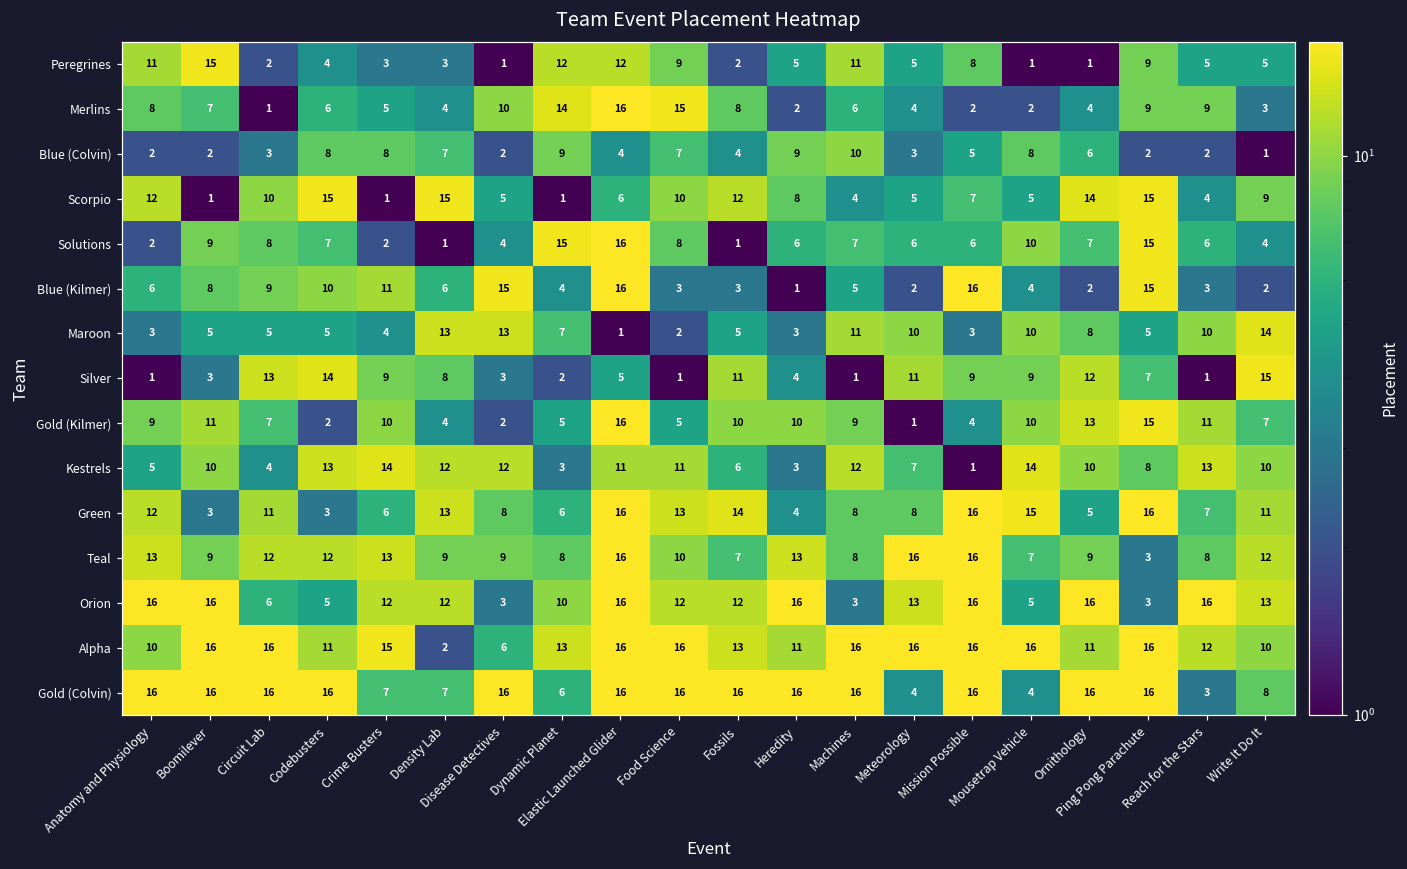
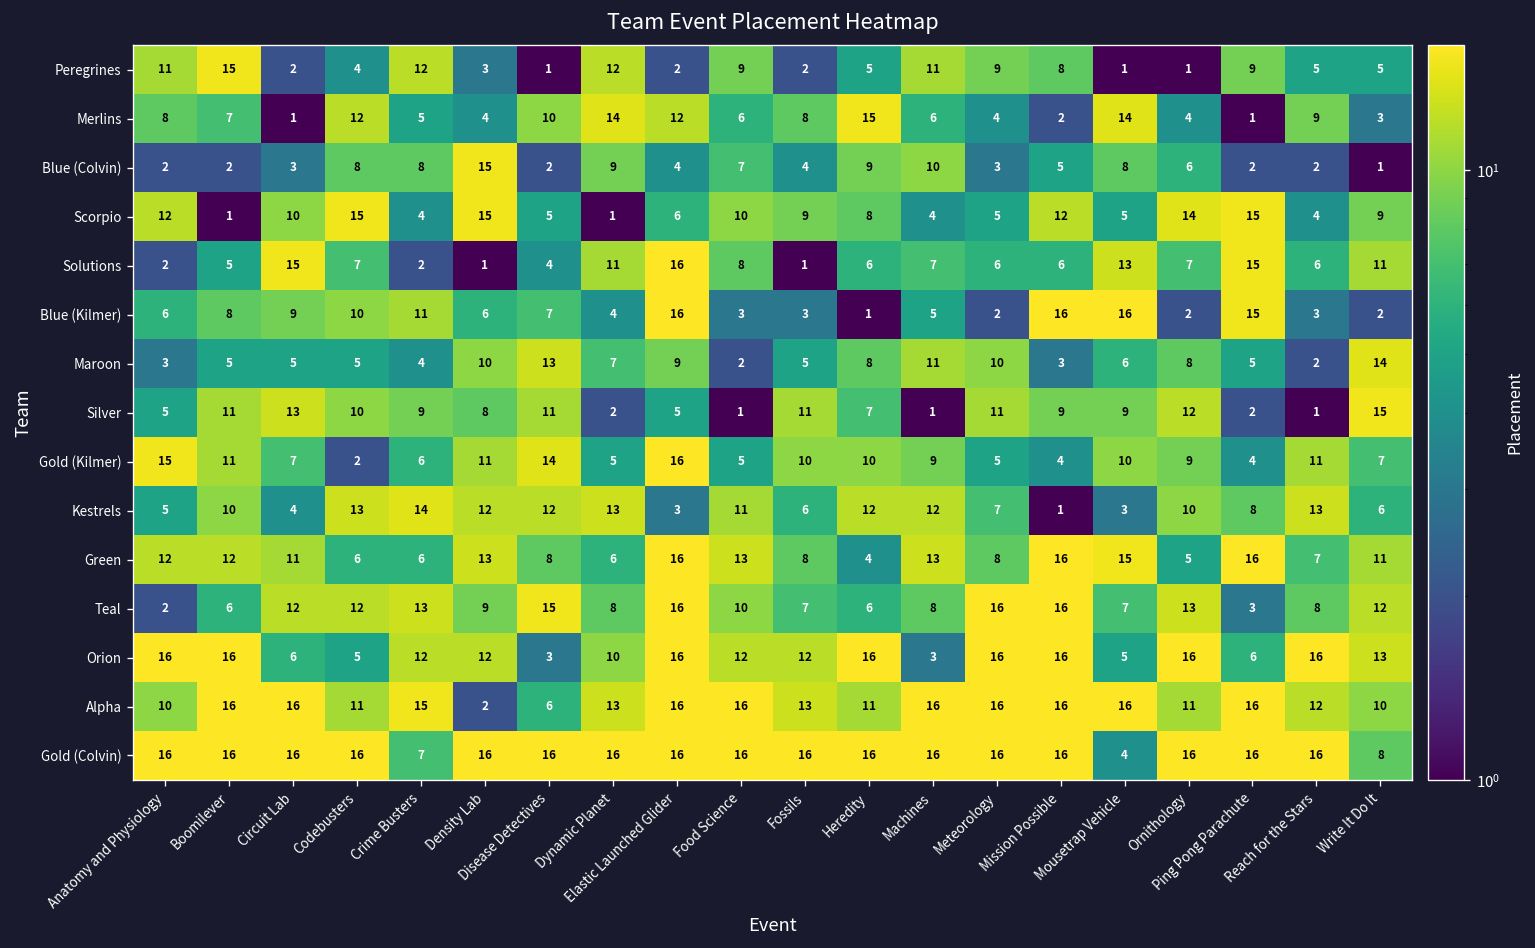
Peregrines, Crime Busters: 3 -> 12
Peregrines, Elastic Launched Glider: 12 -> 2
Peregrines, Meteorology: 5 -> 9
Merlins, Codebusters: 6 -> 12
Merlins, Elastic Launched Glider: 16 -> 12
Merlins, Food Science: 15 -> 6
Merlins, Heredity: 2 -> 15
Merlins, Mousetrap Vehicle: 2 -> 14
Merlins, Ping Pong Parachute: 9 -> 1
Blue (Colvin), Density Lab: 7 -> 15
Scorpio, Crime Busters: 1 -> 4
Scorpio, Fossils: 12 -> 9
Scorpio, Mission Possible: 7 -> 12
Solutions, Boomilever: 9 -> 5
Solutions, Circuit Lab: 8 -> 15
Solutions, Dynamic Planet: 15 -> 11
Solutions, Mousetrap Vehicle: 10 -> 13
Solutions, Write It Do It: 4 -> 11
Blue (Kilmer), Disease Detectives: 15 -> 7
Blue (Kilmer), Mousetrap Vehicle: 4 -> 16
Maroon, Density Lab: 13 -> 10
Maroon, Elastic Launched Glider: 1 -> 9
Maroon, Heredity: 3 -> 8
Maroon, Mousetrap Vehicle: 10 -> 6
Maroon, Reach for the Stars: 10 -> 2
Silver, Anatomy and Physiology: 1 -> 5
Silver, Boomilever: 3 -> 11
Silver, Codebusters: 14 -> 10
Silver, Disease Detectives: 3 -> 11
Silver, Heredity: 4 -> 7
Silver, Ping Pong Parachute: 7 -> 2
Gold (Kilmer), Anatomy and Physiology: 9 -> 15
Gold (Kilmer), Crime Busters: 10 -> 6
Gold (Kilmer), Density Lab: 4 -> 11
Gold (Kilmer), Disease Detectives: 2 -> 14
Gold (Kilmer), Meteorology: 1 -> 5
Gold (Kilmer), Ornithology: 13 -> 9
Gold (Kilmer), Ping Pong Parachute: 15 -> 4
Kestrels, Dynamic Planet: 3 -> 13
Kestrels, Elastic Launched Glider: 11 -> 3
Kestrels, Heredity: 3 -> 12
Kestrels, Mousetrap Vehicle: 14 -> 3
Kestrels, Write It Do It: 10 -> 6
Green, Boomilever: 3 -> 12
Green, Codebusters: 3 -> 6
Green, Fossils: 14 -> 8
Green, Machines: 8 -> 13
Teal, Anatomy and Physiology: 13 -> 2
Teal, Boomilever: 9 -> 6
Teal, Disease Detectives: 9 -> 15
Teal, Heredity: 13 -> 6
Teal, Ornithology: 9 -> 13
Orion, Meteorology: 13 -> 16
Orion, Ping Pong Parachute: 3 -> 6
Gold (Colvin), Density Lab: 7 -> 16
Gold (Colvin), Dynamic Planet: 6 -> 16
Gold (Colvin), Meteorology: 4 -> 16
Gold (Colvin), Reach for the Stars: 3 -> 16
